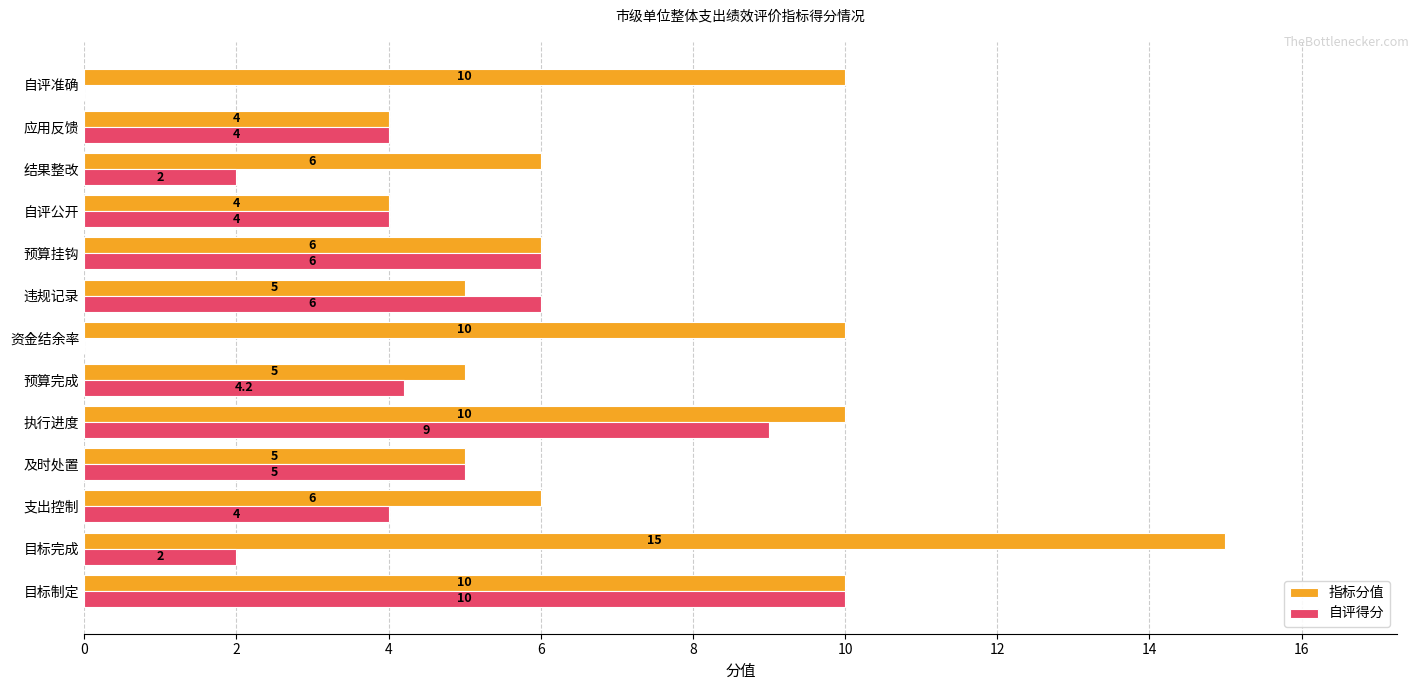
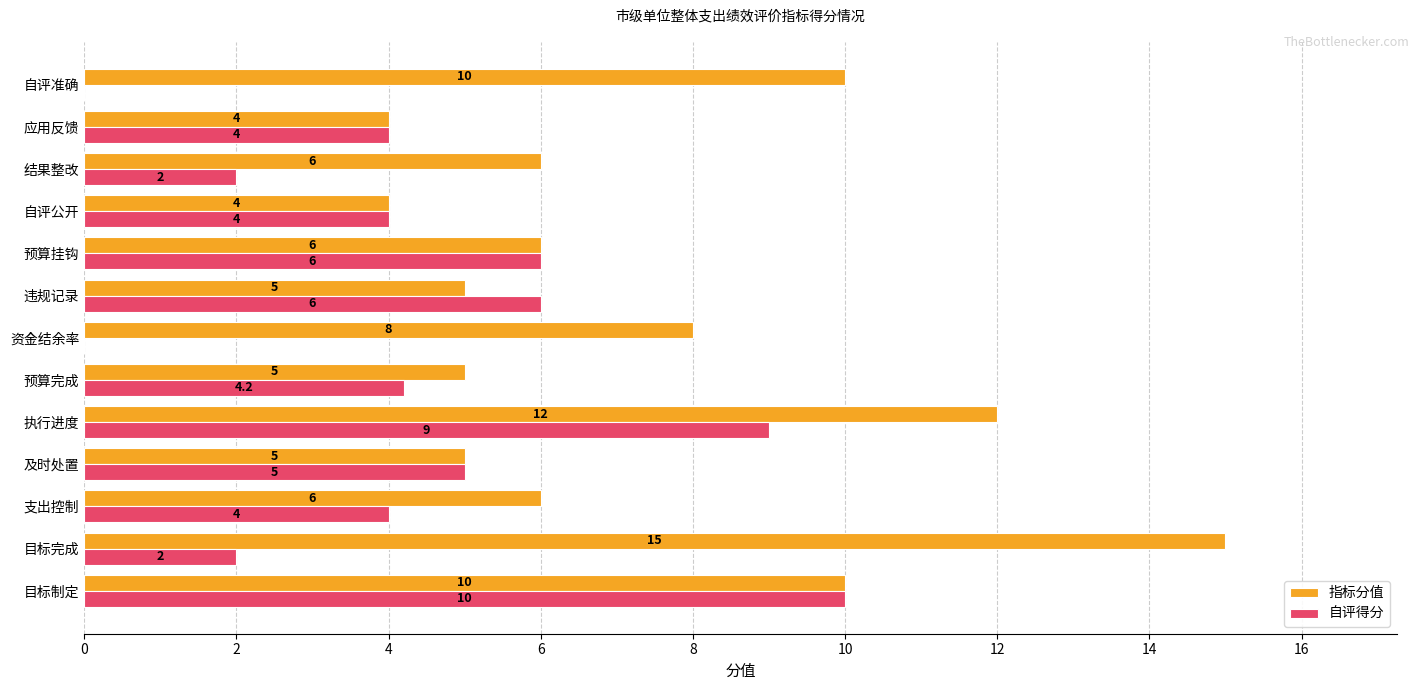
指标分值, 资金结余率: 10 -> 8
指标分值, 执行进度: 10 -> 12
